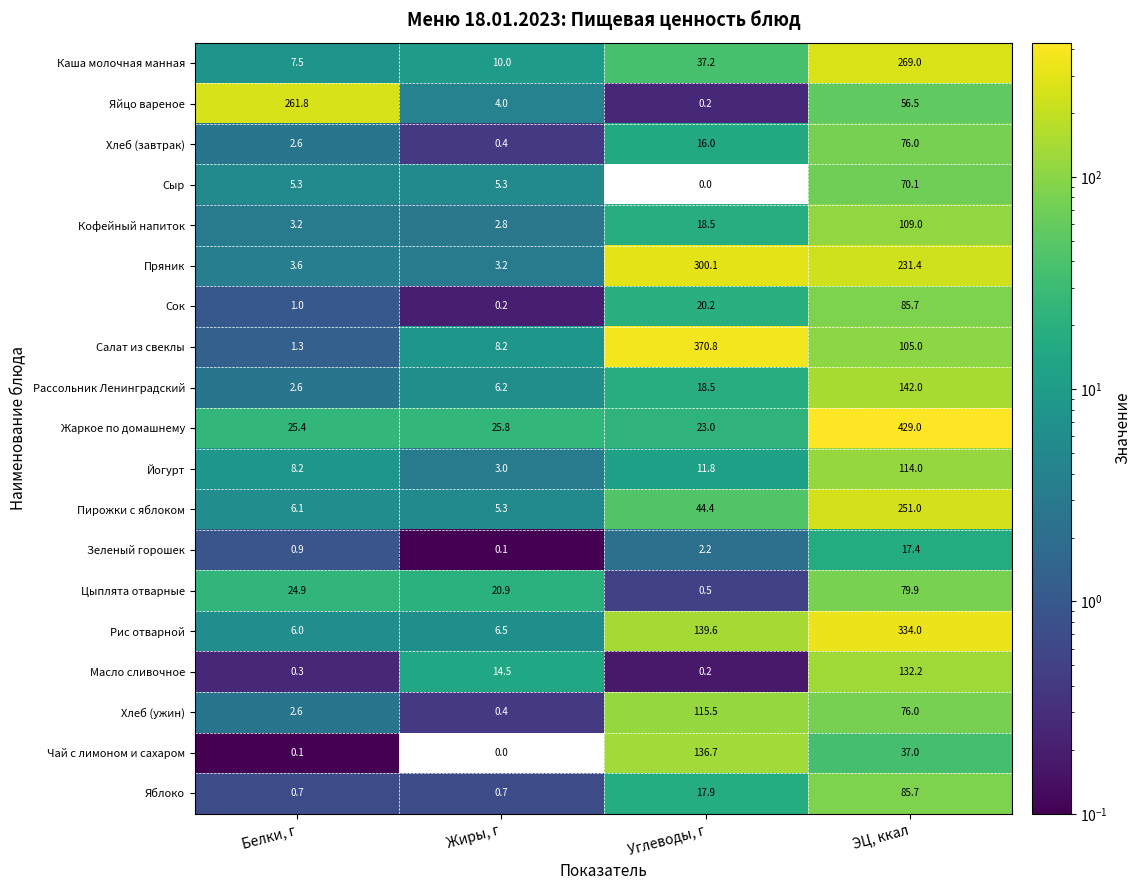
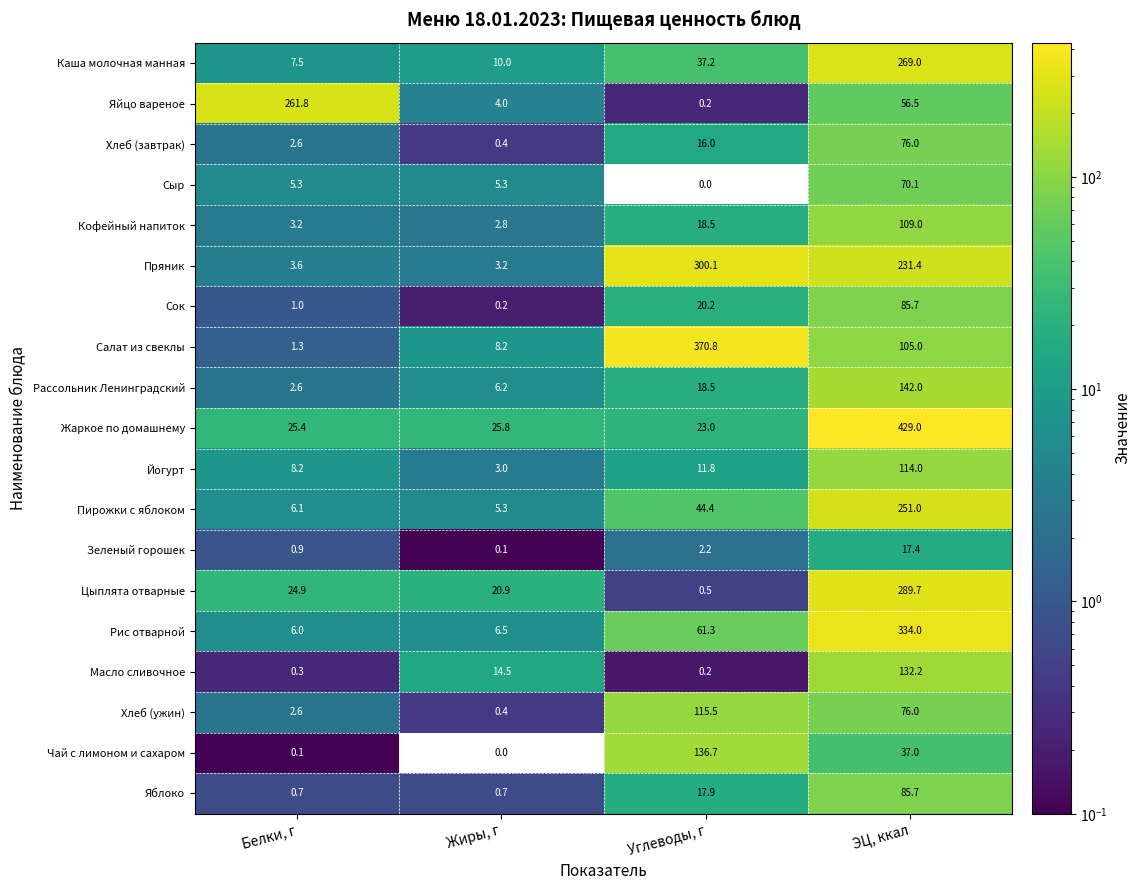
Цыплята отварные, ЭЦ, ккал: 79.9 -> 289.7
Рис отварной, Углеводы, г: 139.6 -> 61.3
